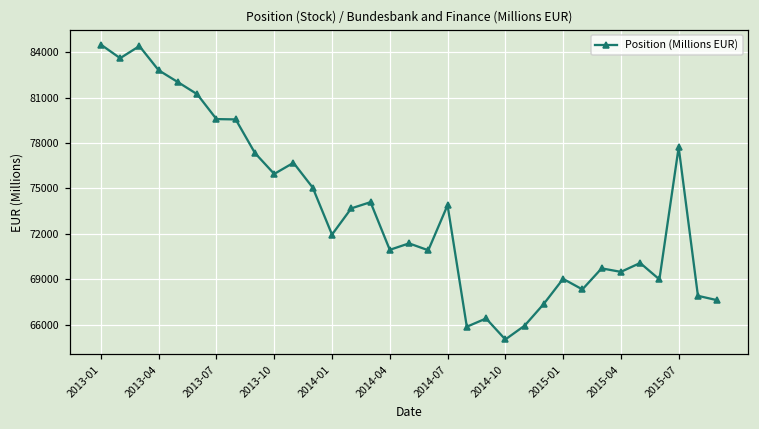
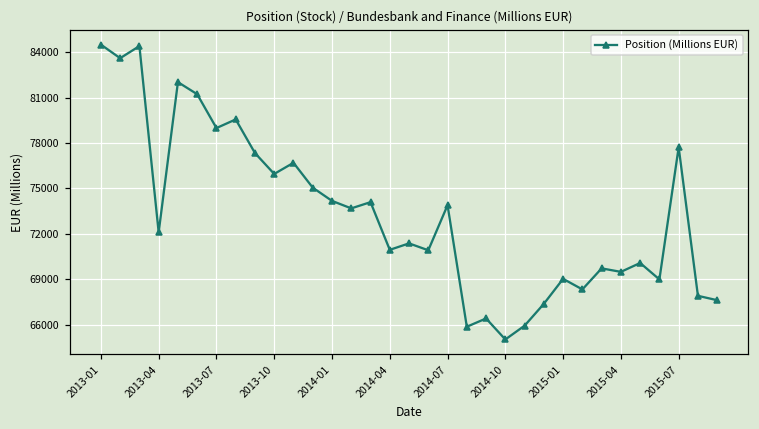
2013-04: 82800 -> 72100
2013-07: 79600 -> 79000
2014-01: 72000 -> 74200
